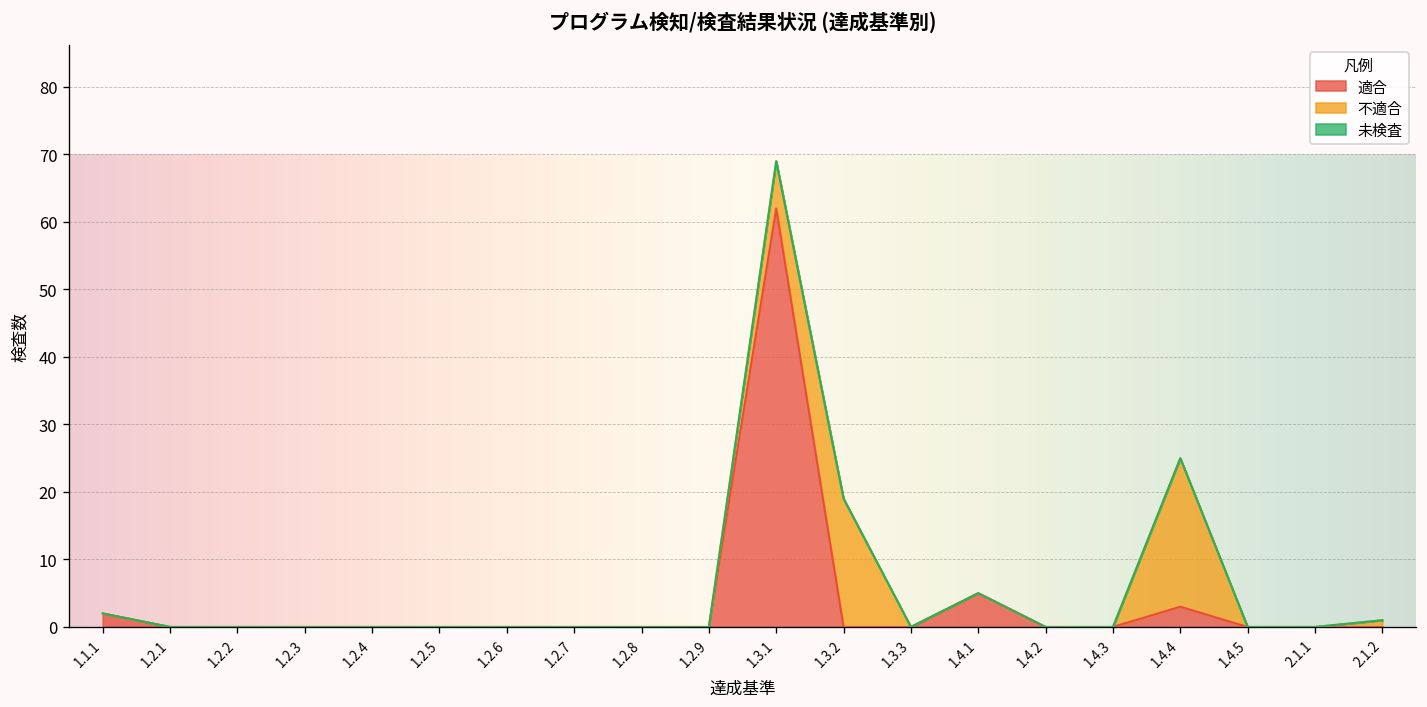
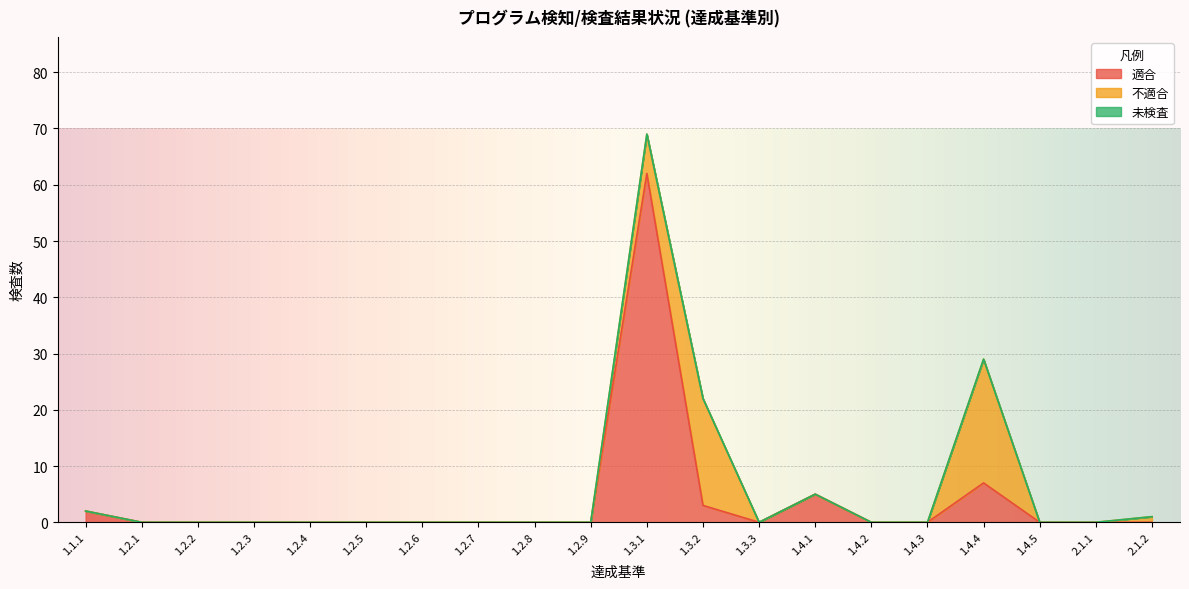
適合, 1.3.2: 0 -> 3
適合, 1.4.4: 3 -> 7
